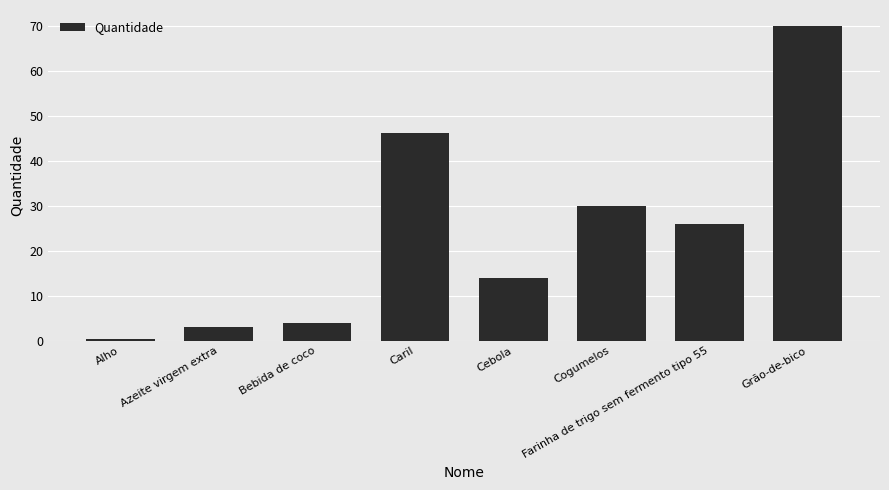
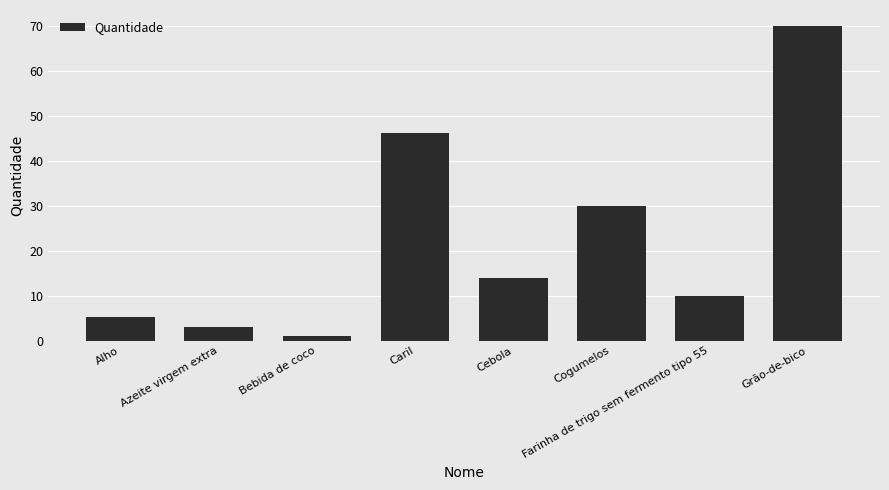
Alho: 1 -> 5
Bebida de coco: 4 -> 1
Farinha de trigo sem fermento tipo 55: 26 -> 10
